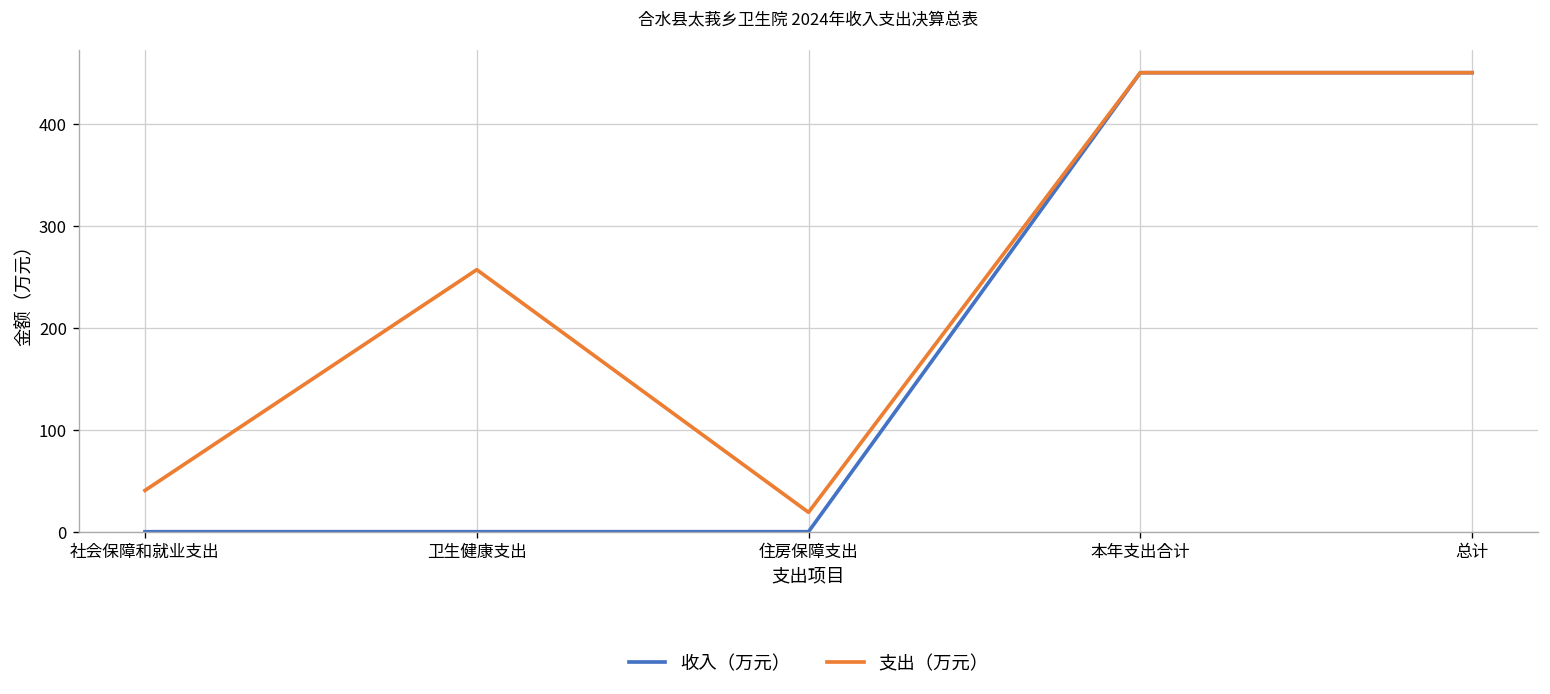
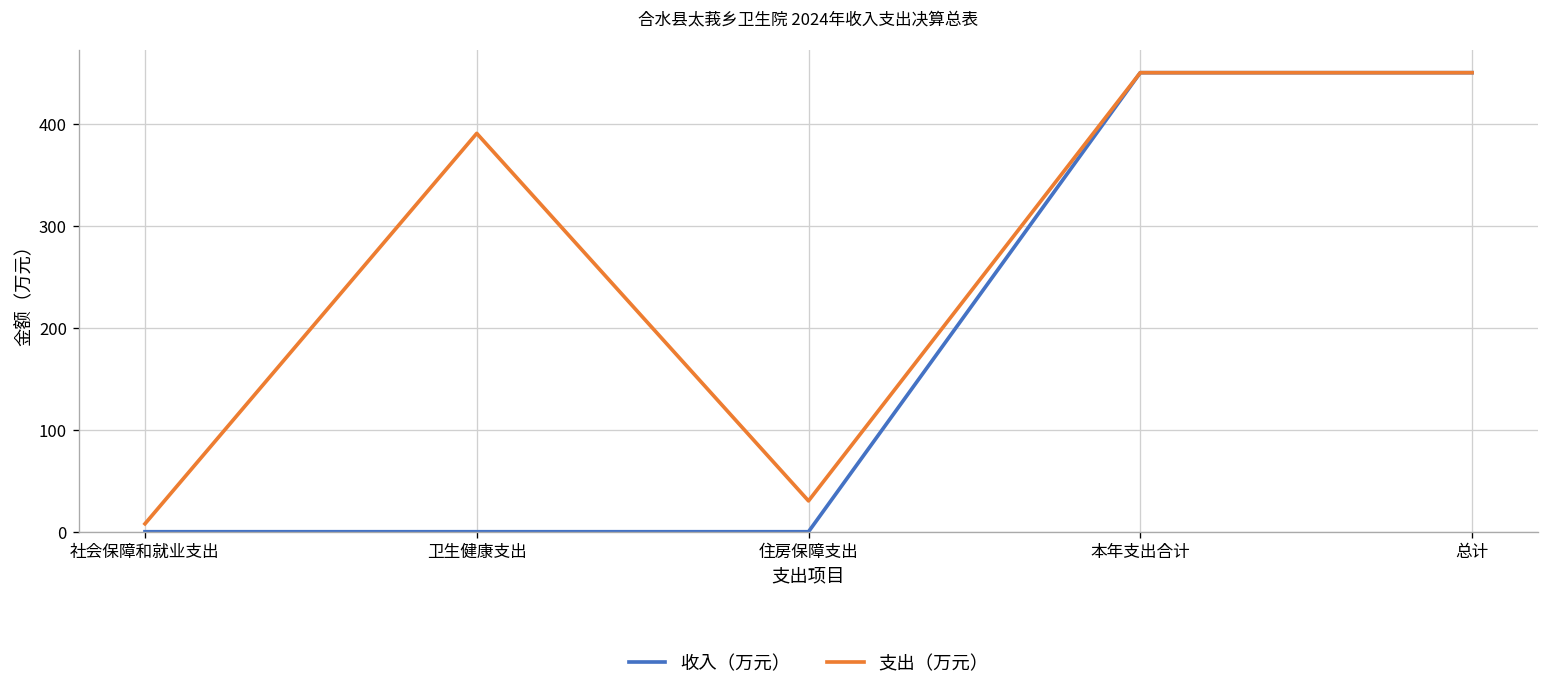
支出（万元）, 社会保障和就业支出: 40 -> 10
支出（万元）, 卫生健康支出: 260 -> 390
支出（万元）, 住房保障支出: 20 -> 30
